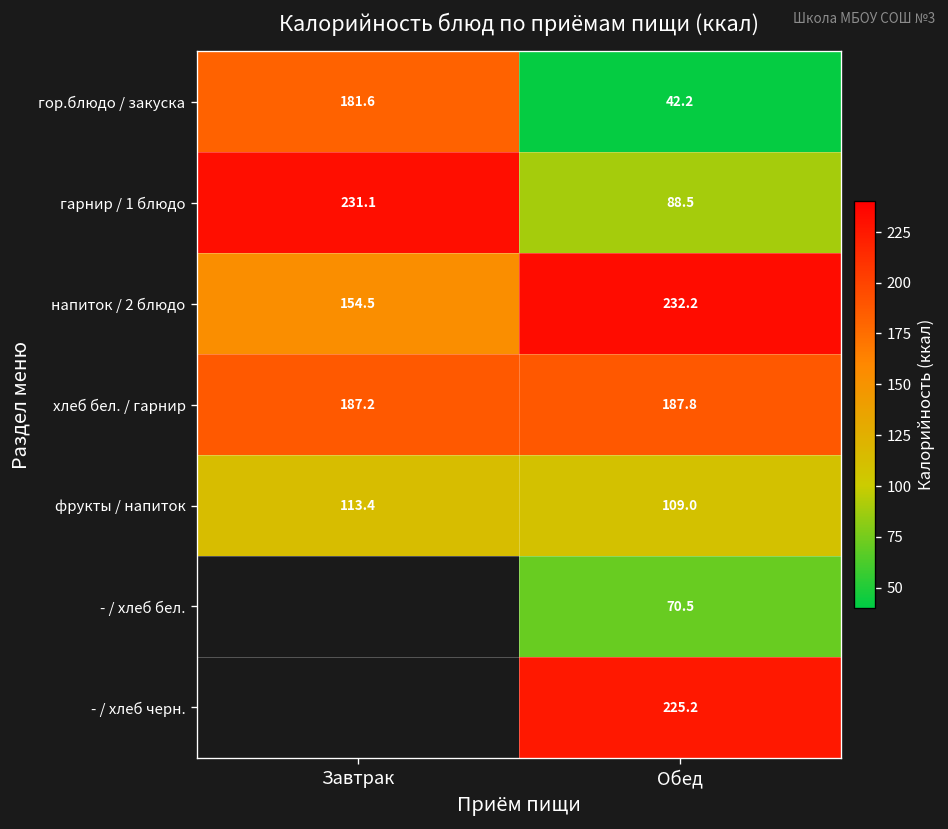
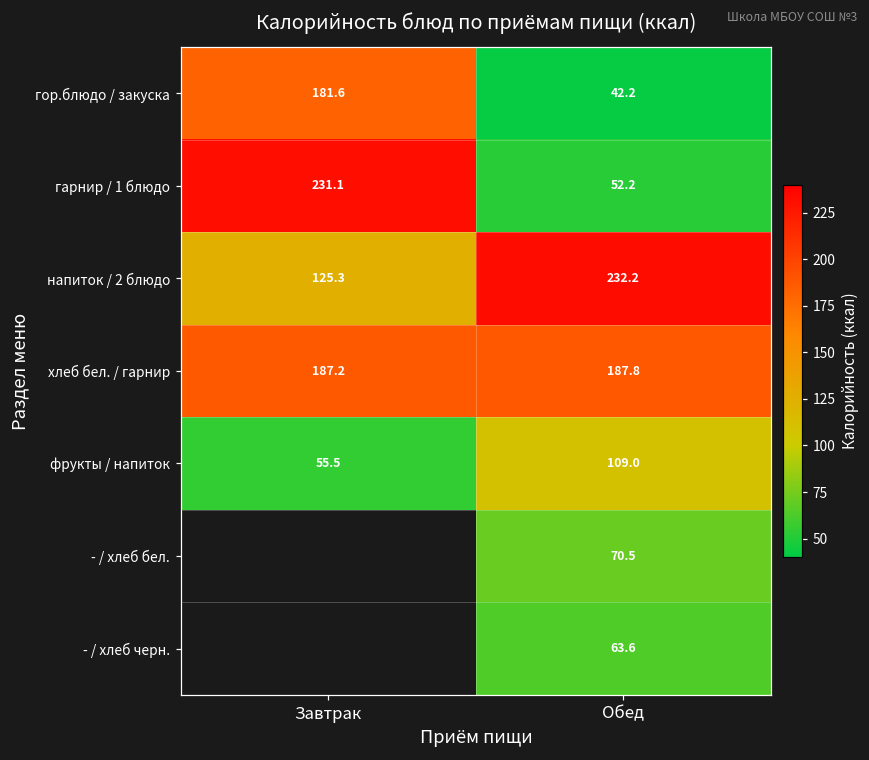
гарнир / 1 блюдо, Обед: 88.5 -> 52.2
напиток / 2 блюдо, Завтрак: 154.5 -> 125.3
фрукты / напиток, Завтрак: 113.4 -> 55.5
- / хлеб черн., Обед: 225.2 -> 63.6
